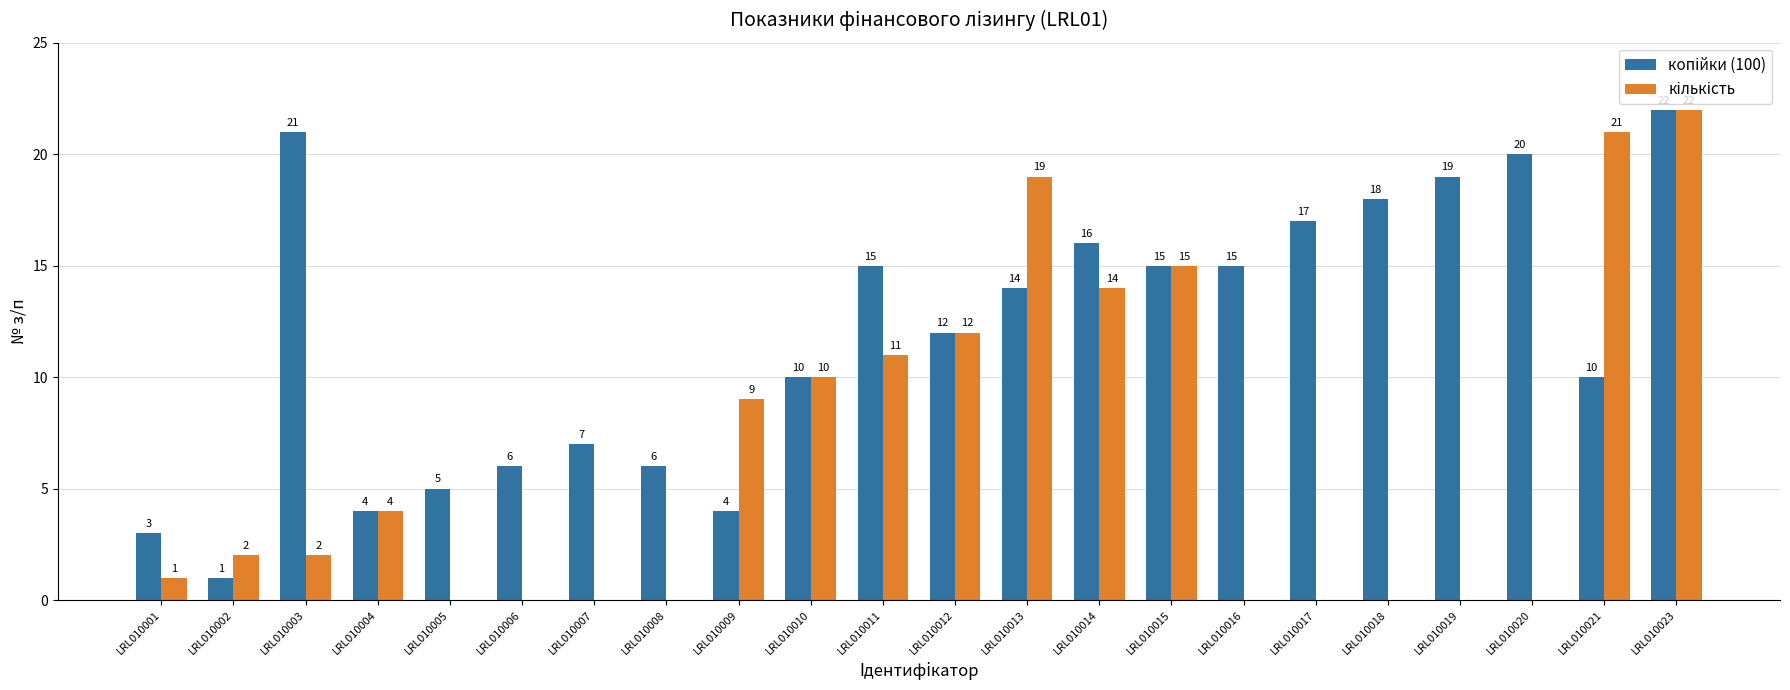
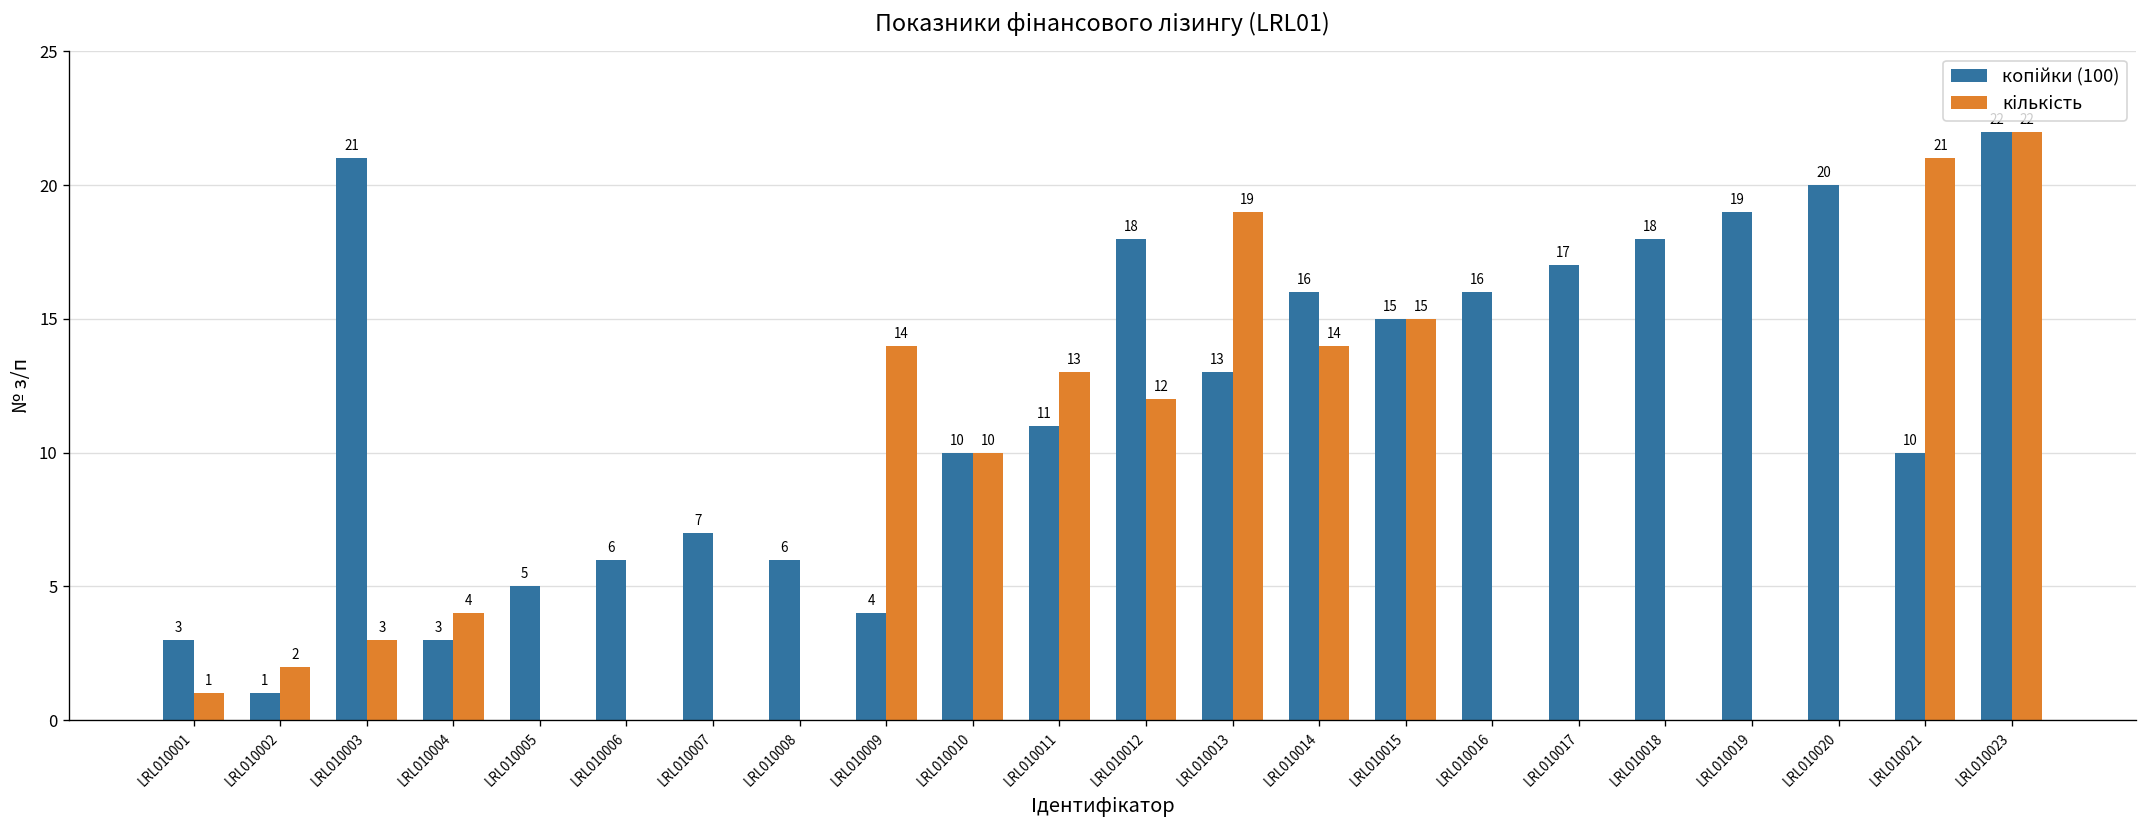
кількість, LRL010003: 2 -> 3
копійки (100), LRL010004: 4 -> 3
кількість, LRL010009: 9 -> 14
копійки (100), LRL010011: 15 -> 11
кількість, LRL010011: 11 -> 13
копійки (100), LRL010012: 12 -> 18
копійки (100), LRL010013: 14 -> 13
копійки (100), LRL010016: 15 -> 16
